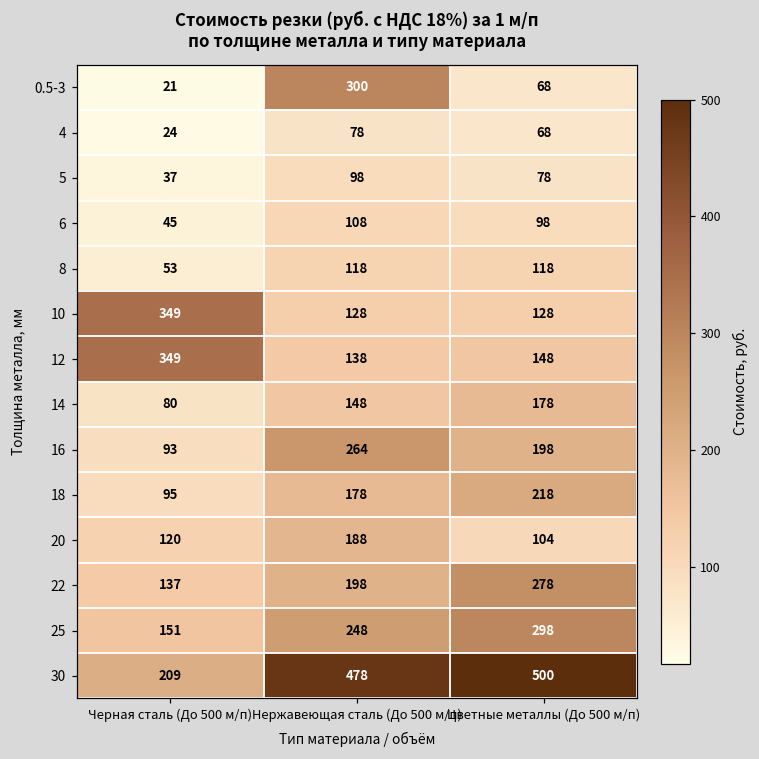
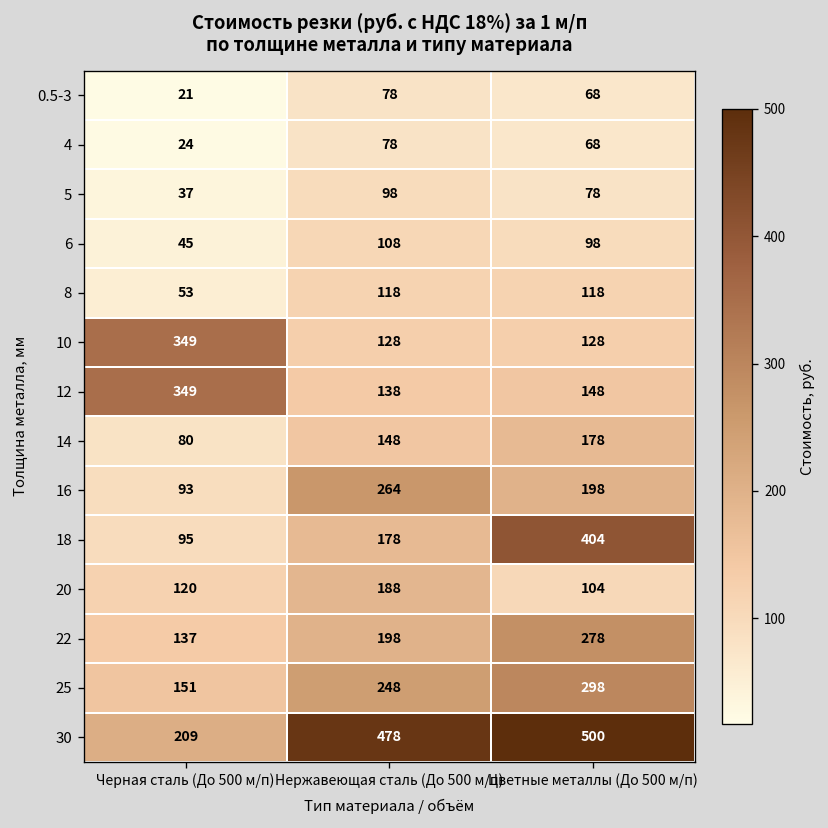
0.5-3, Нержавеющая сталь (До 500 м/п): 300 -> 78
18, Цветные металлы (До 500 м/п): 218 -> 404
